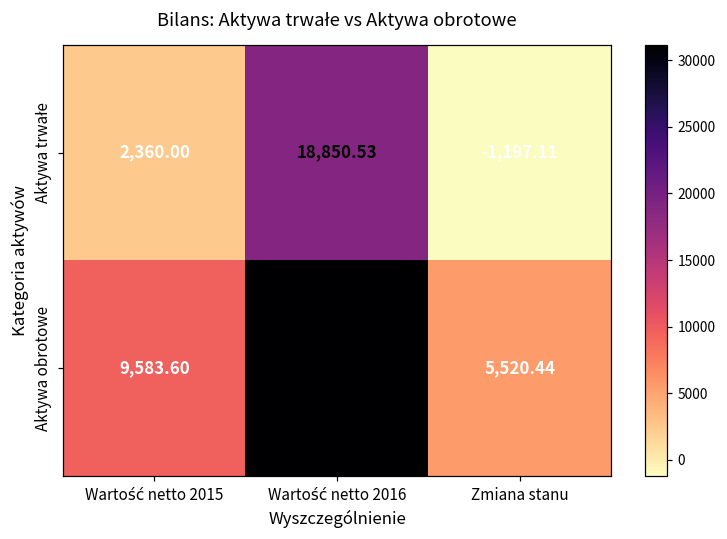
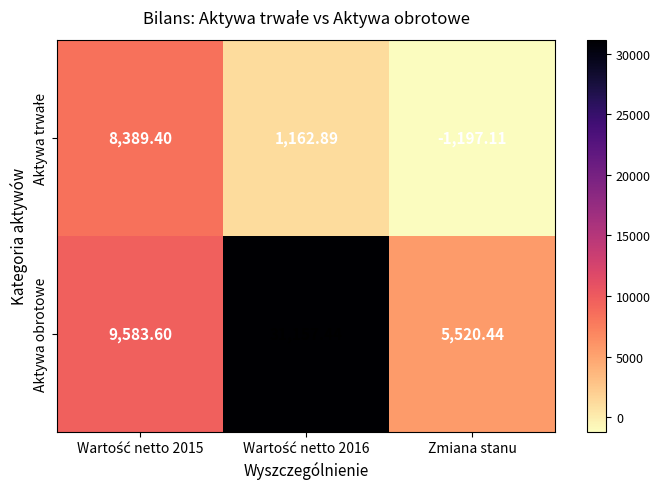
Aktywa trwałe, Wartość netto 2015: 2,360.00 -> 8,389.40
Aktywa trwałe, Wartość netto 2016: 18,850.53 -> 1,162.89
